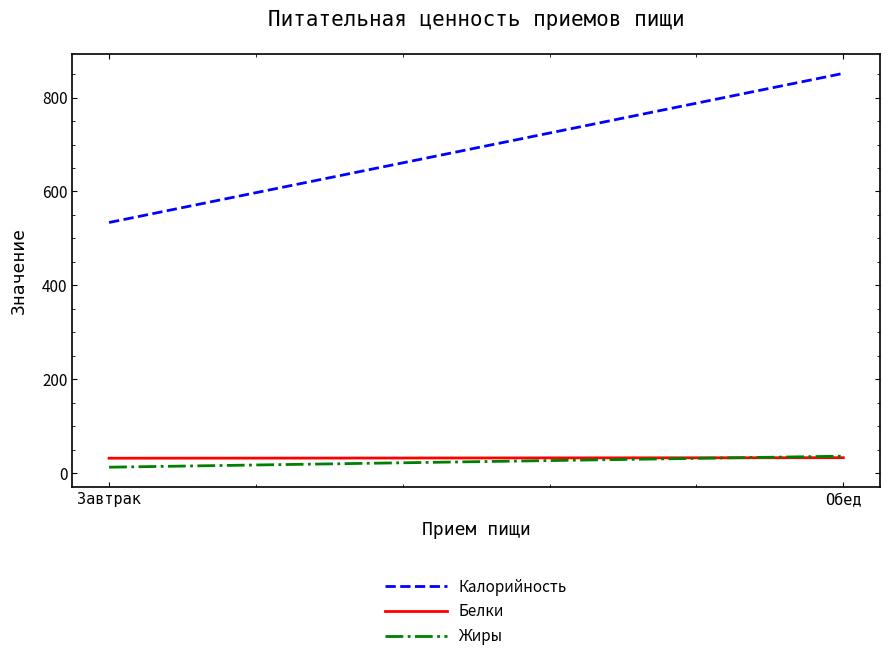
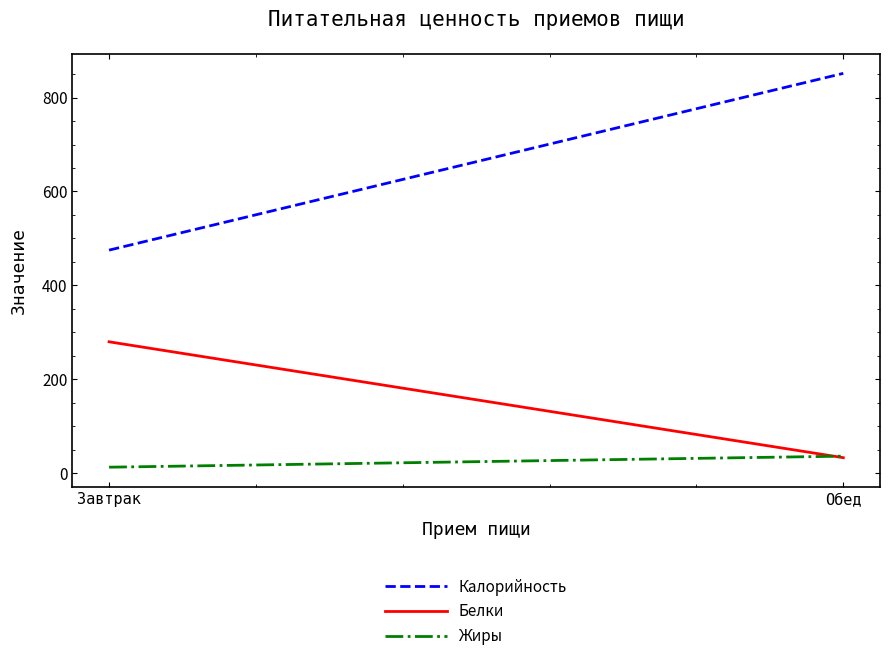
Калорийность, Завтрак: 530 -> 480
Белки, Завтрак: 30 -> 280
